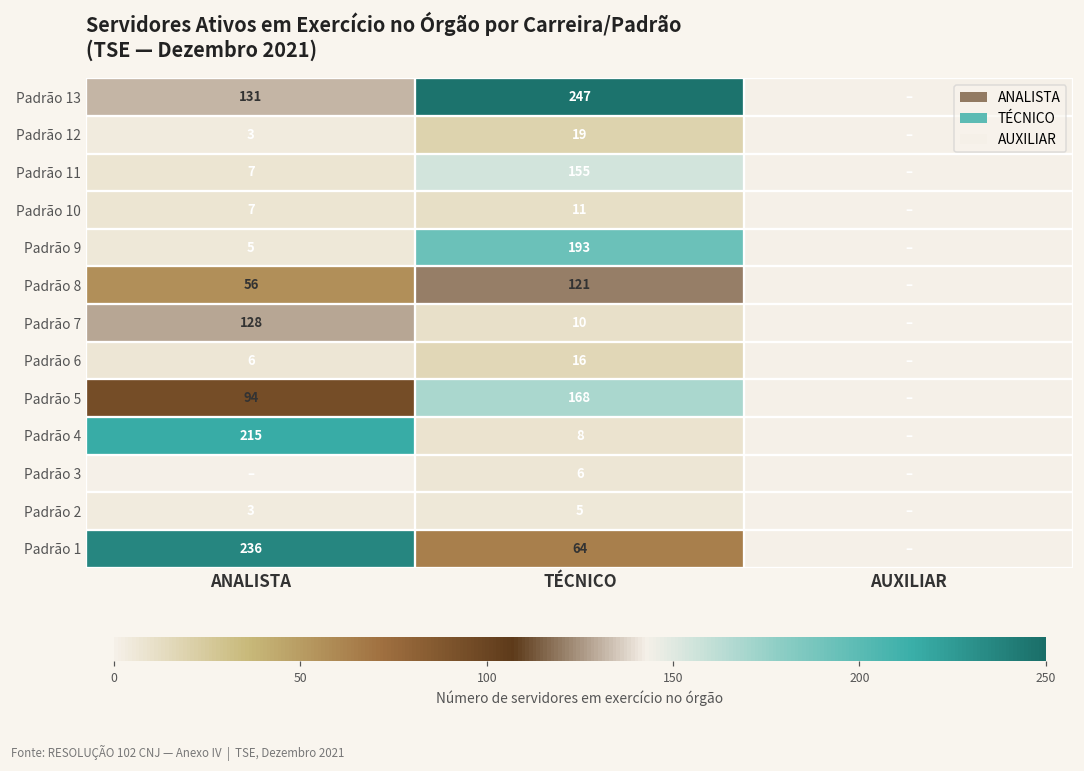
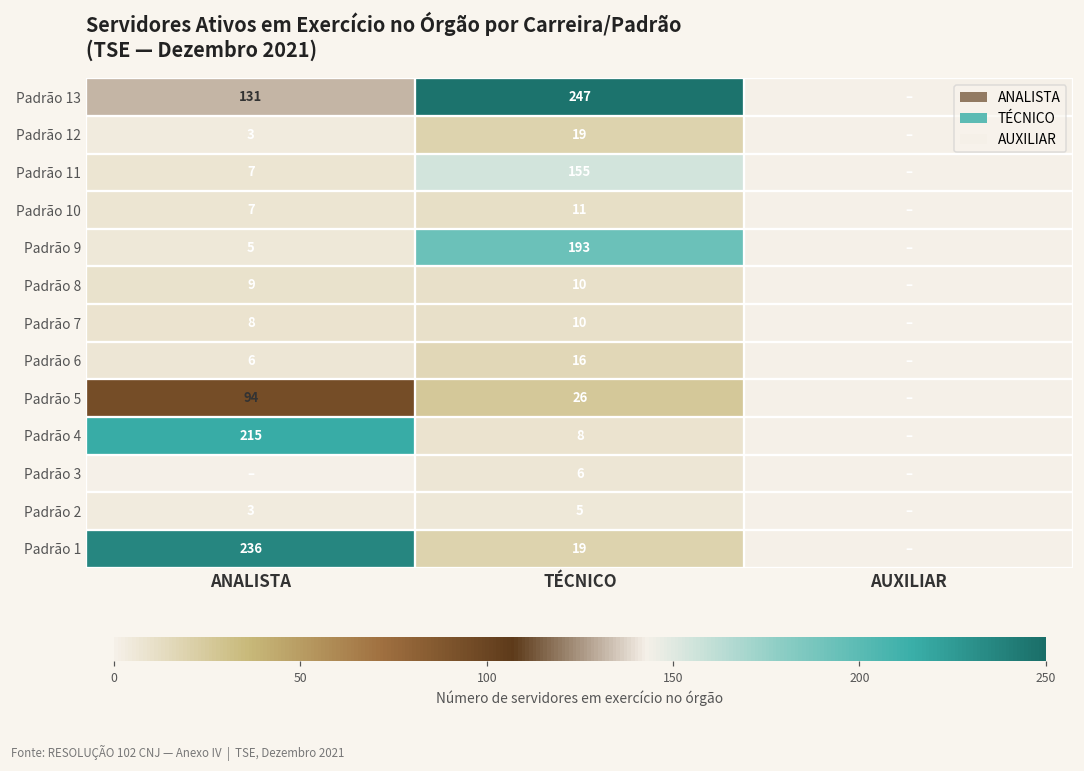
Padrão 8, ANALISTA: 56 -> 9
Padrão 8, TÉCNICO: 121 -> 10
Padrão 7, ANALISTA: 128 -> 8
Padrão 5, TÉCNICO: 168 -> 26
Padrão 1, TÉCNICO: 64 -> 19
